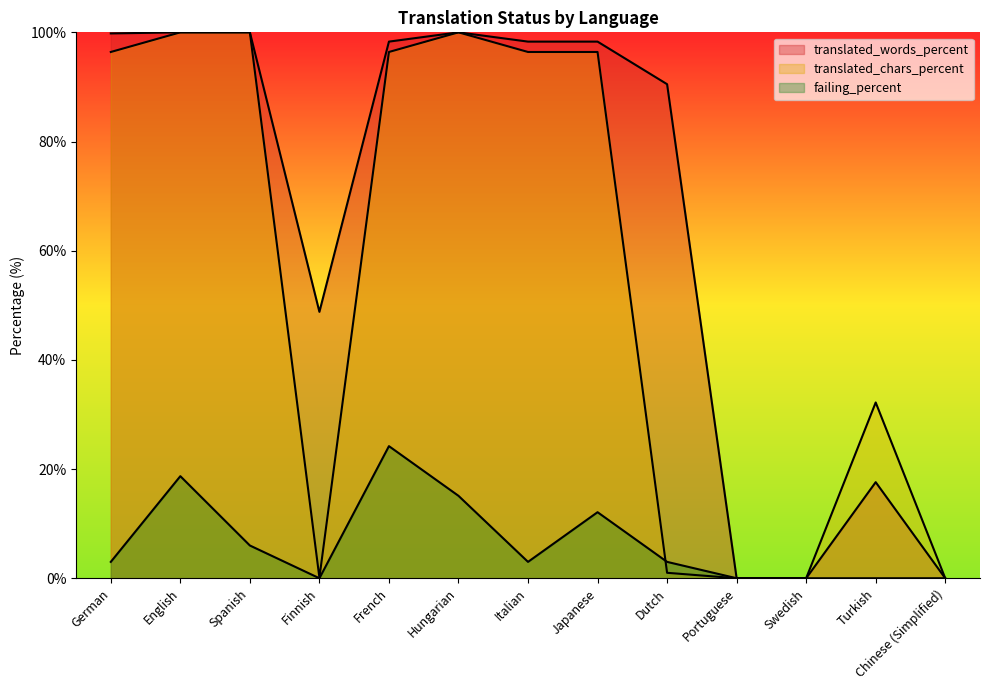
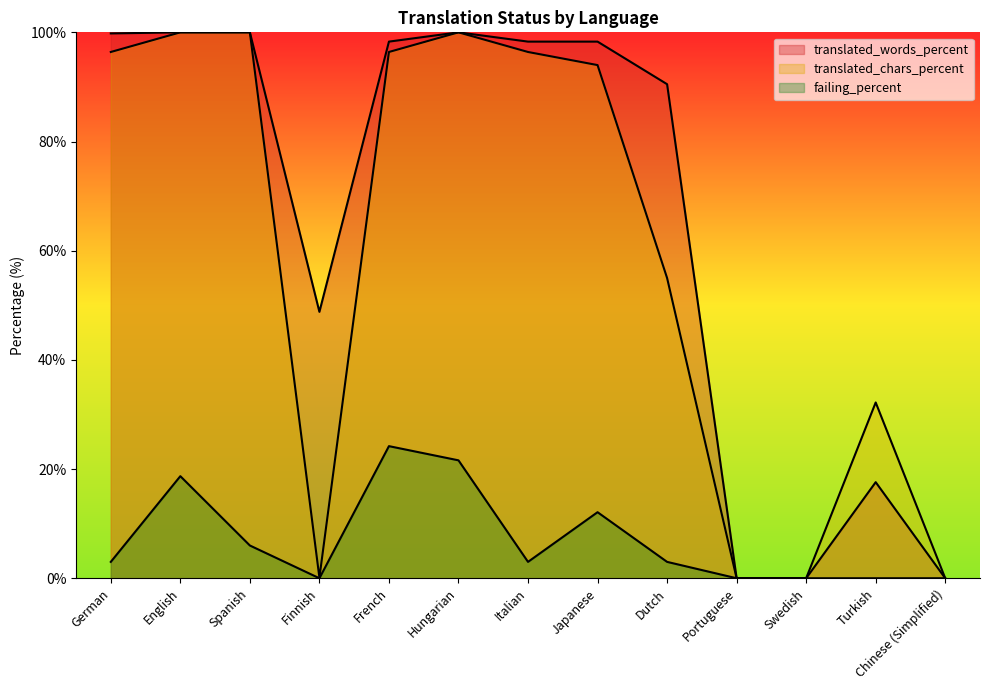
failing_percent, Hungarian: 15% -> 22%
translated_chars_percent, Japanese: 96% -> 94%
translated_chars_percent, Dutch: 1% -> 55%
